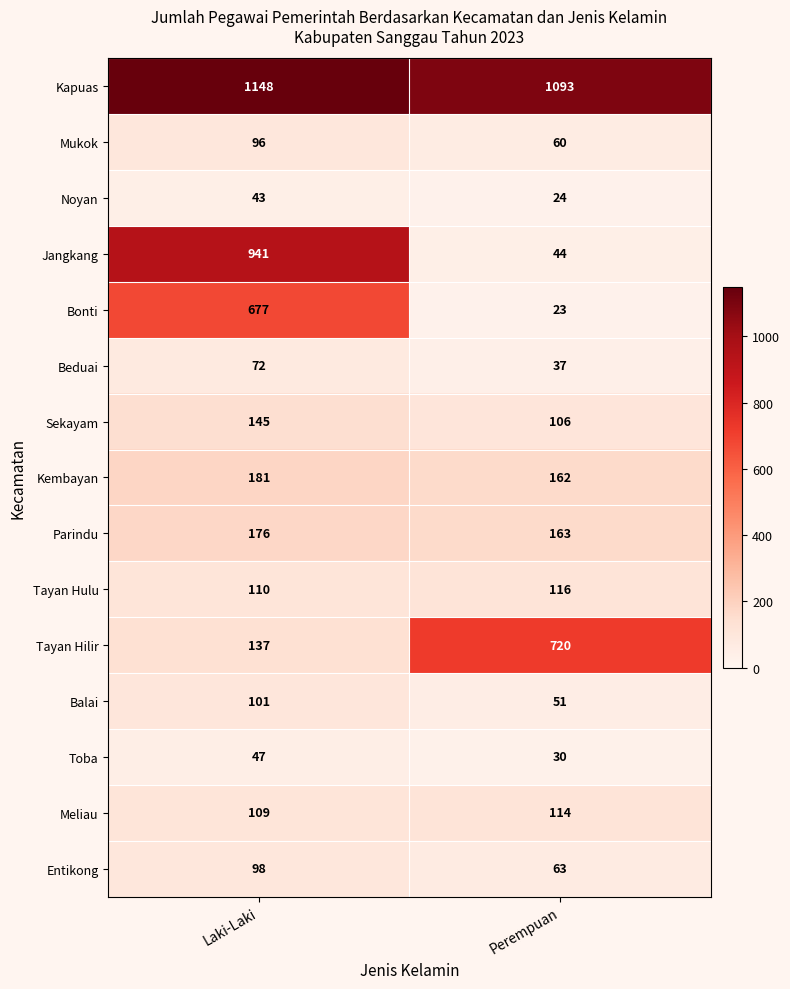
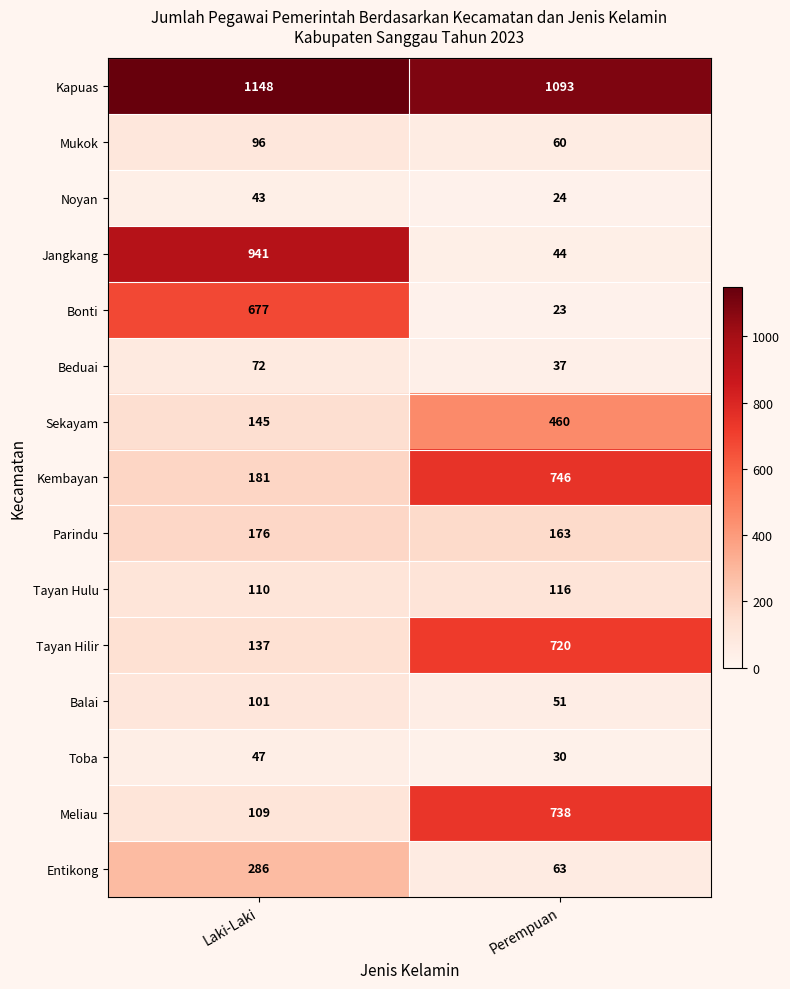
Sekayam, Perempuan: 106 -> 460
Kembayan, Perempuan: 162 -> 746
Meliau, Perempuan: 114 -> 738
Entikong, Laki-Laki: 98 -> 286
